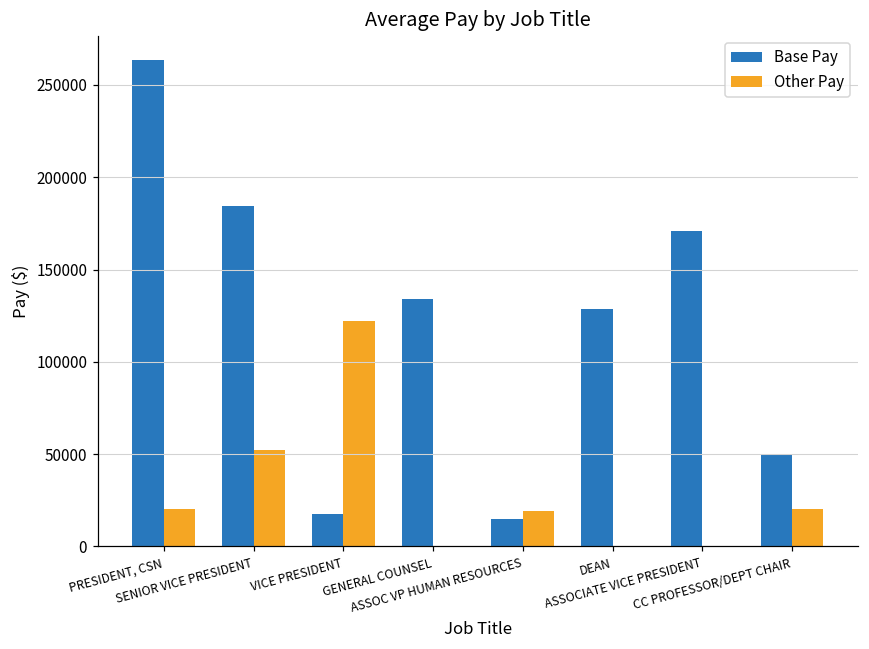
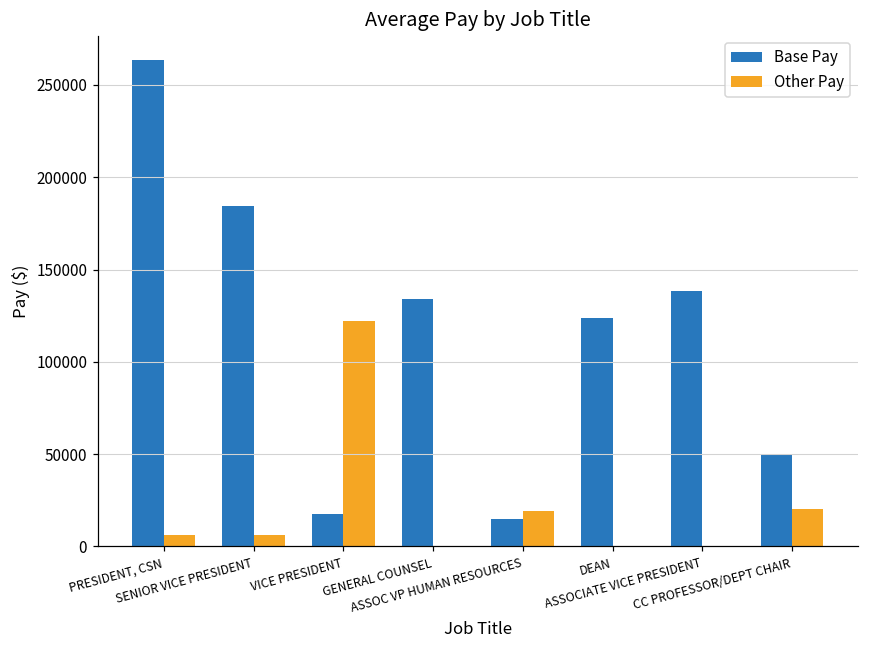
Other Pay, PRESIDENT, CSN: 20000 -> 6000
Other Pay, SENIOR VICE PRESIDENT: 52000 -> 6000
Base Pay, DEAN: 129000 -> 124000
Base Pay, ASSOCIATE VICE PRESIDENT: 171000 -> 138000
